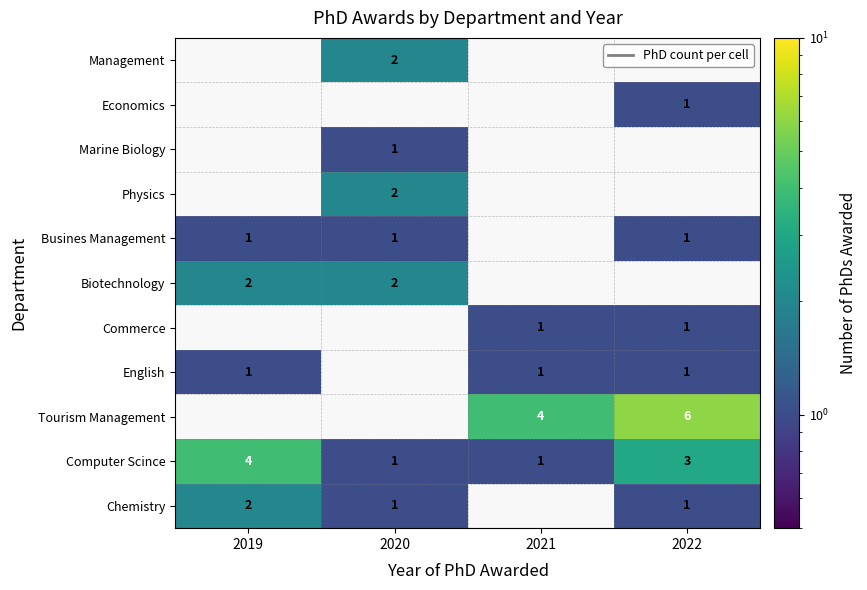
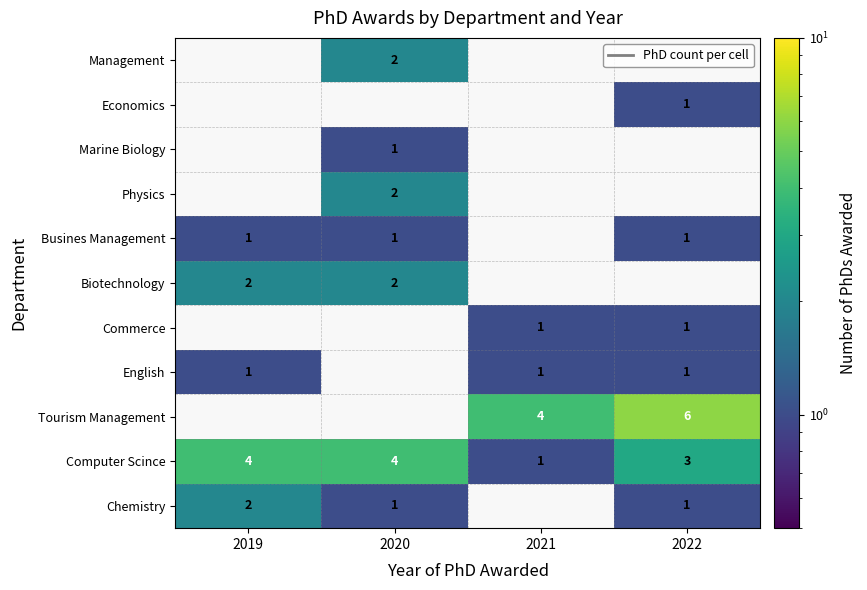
Computer Scince, 2020: 1 -> 4
